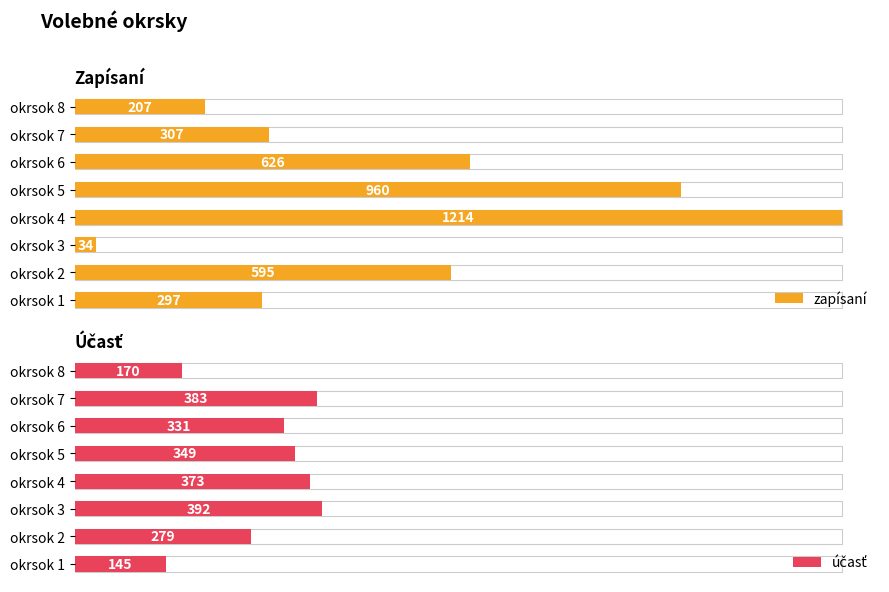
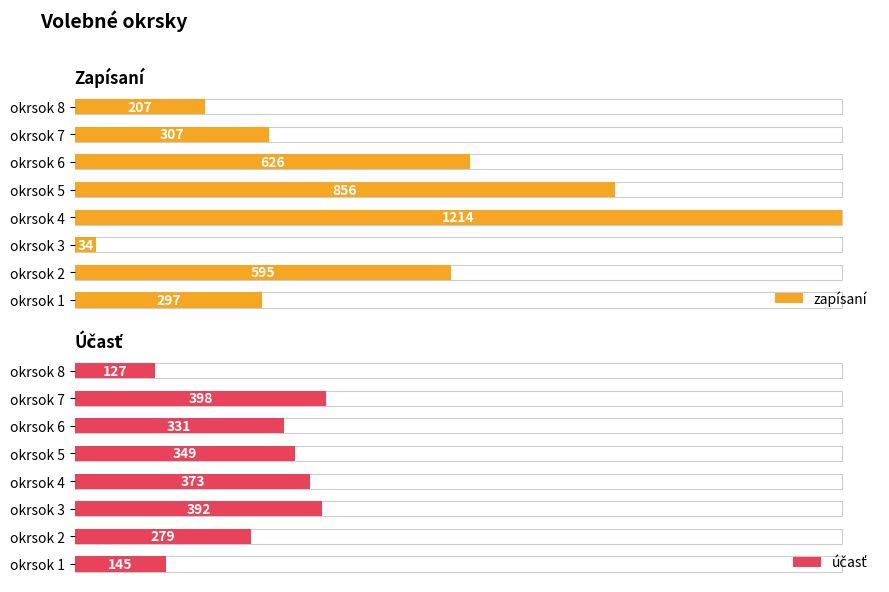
Zapísaní, zapísaní, okrsok 5: 960 -> 856
Účasť, účasť, okrsok 8: 170 -> 127
Účasť, účasť, okrsok 7: 383 -> 398
